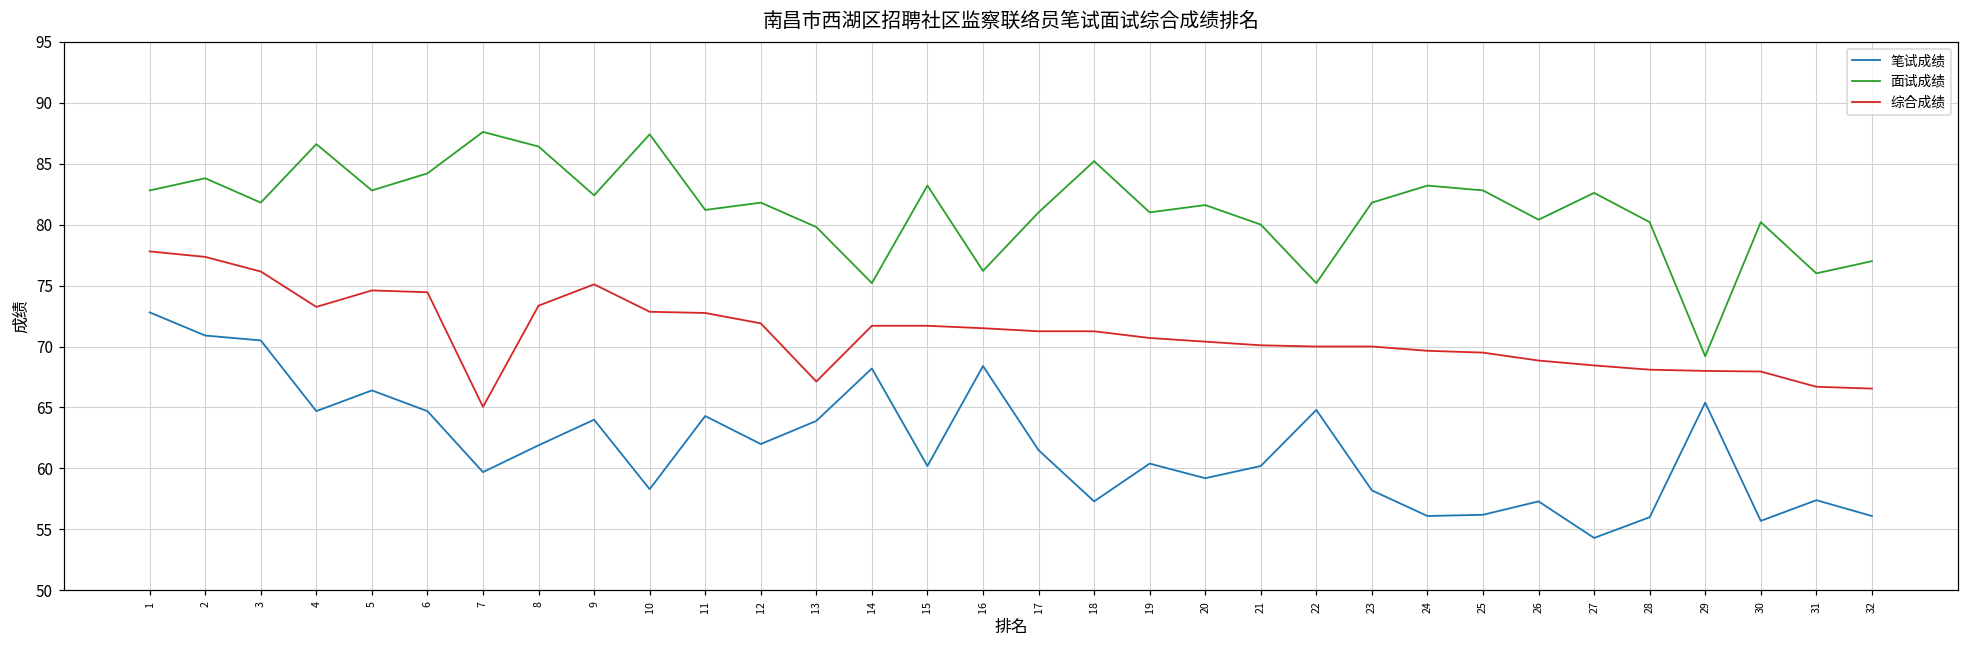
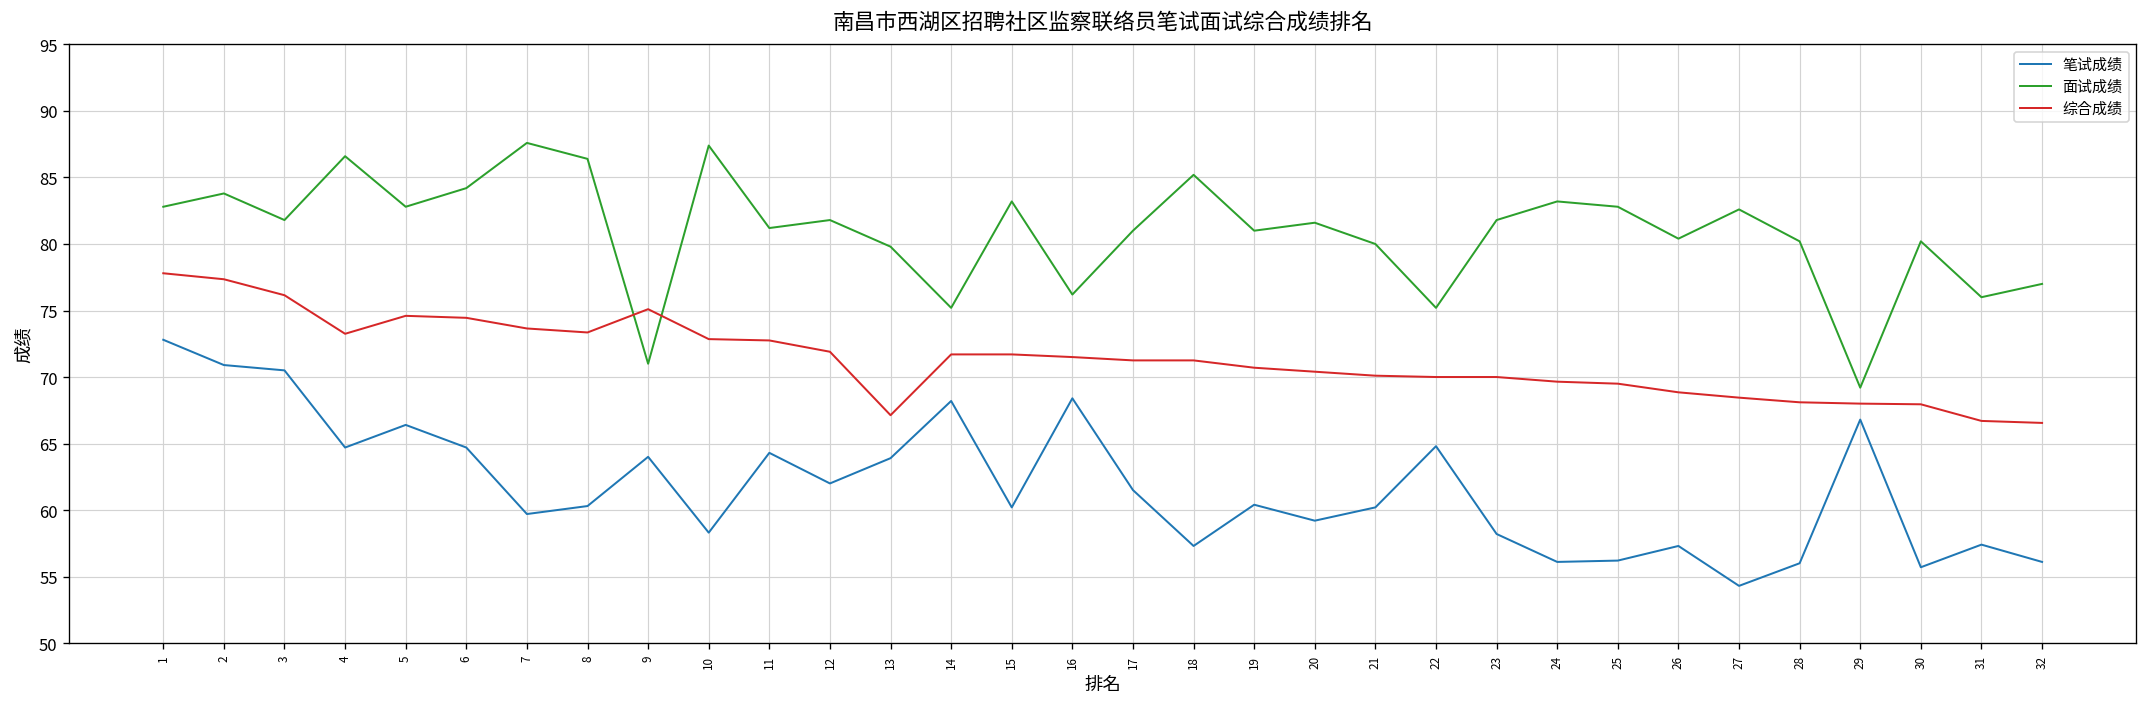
综合成绩, 7: 65.1 -> 73.7
笔试成绩, 8: 61.9 -> 60.3
面试成绩, 9: 82.4 -> 71.0
笔试成绩, 29: 65.4 -> 66.8
